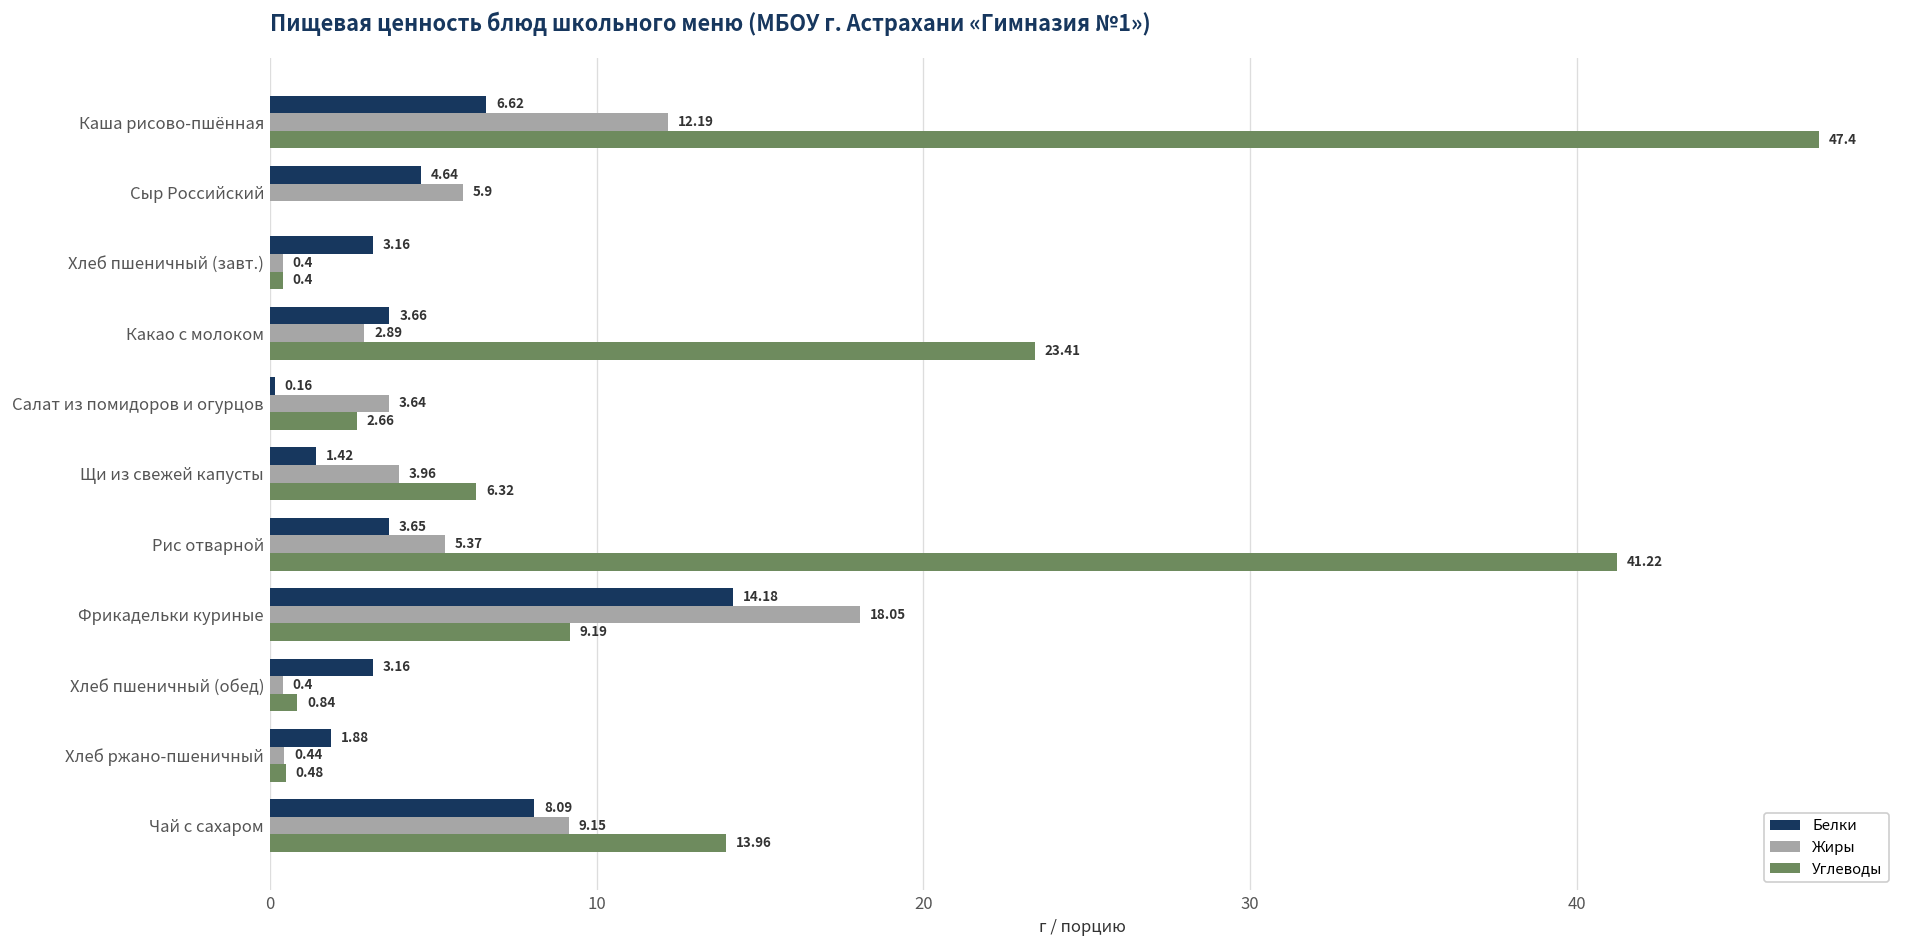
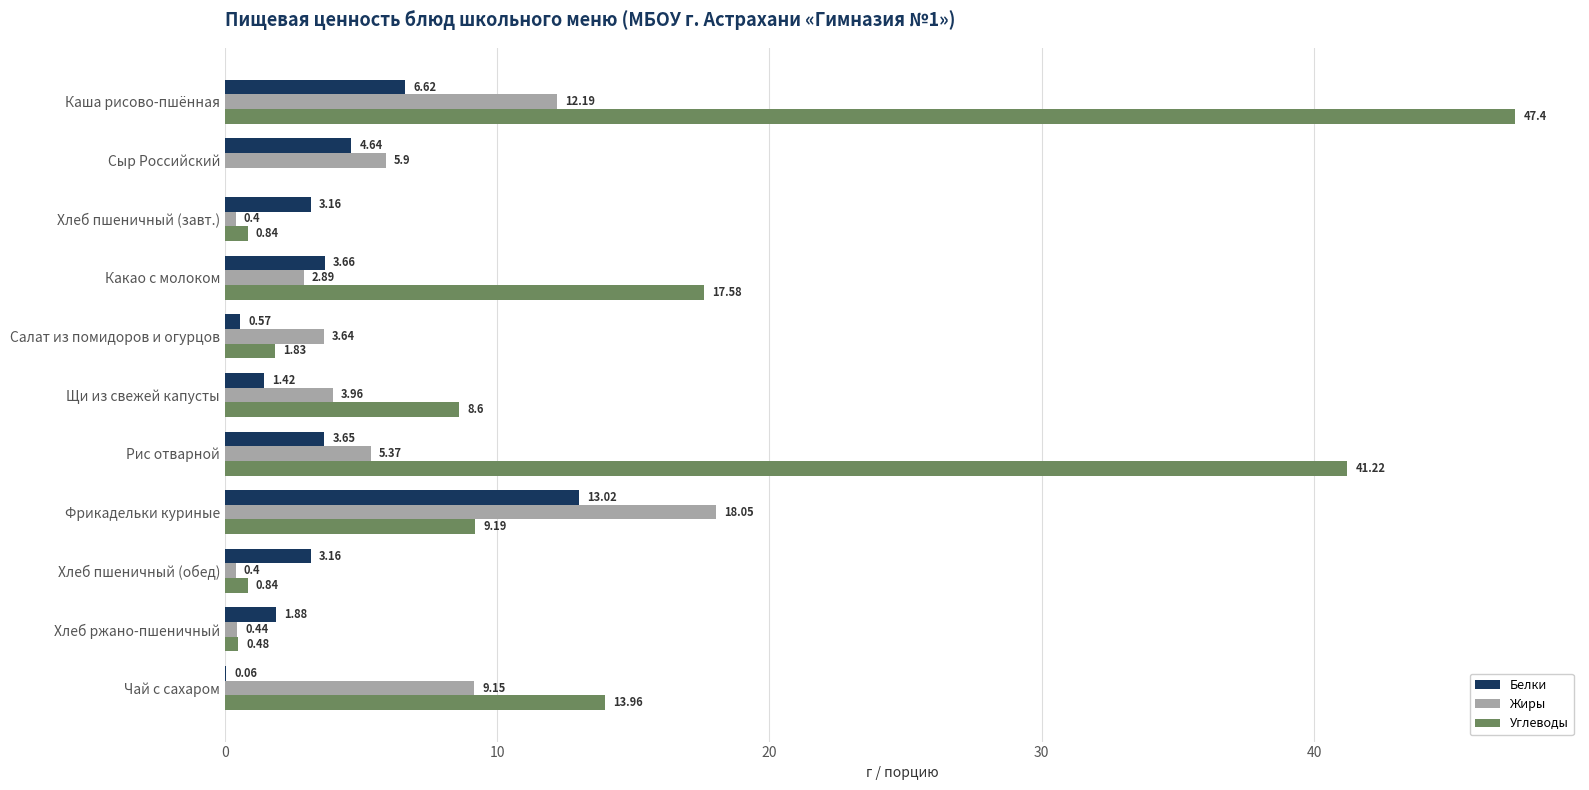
Углеводы, Хлеб пшеничный (завт.): 0.4 -> 0.84
Углеводы, Какао с молоком: 23.41 -> 17.58
Белки, Салат из помидоров и огурцов: 0.16 -> 0.57
Углеводы, Салат из помидоров и огурцов: 2.66 -> 1.83
Углеводы, Щи из свежей капусты: 6.32 -> 8.6
Белки, Фрикадельки куриные: 14.18 -> 13.02
Белки, Чай с сахаром: 8.09 -> 0.06
